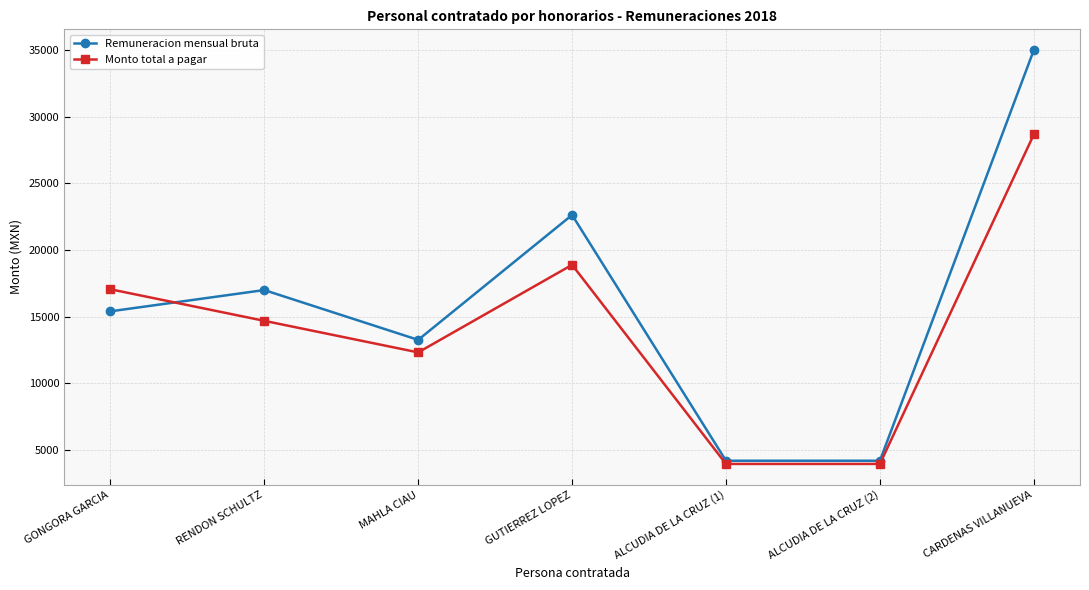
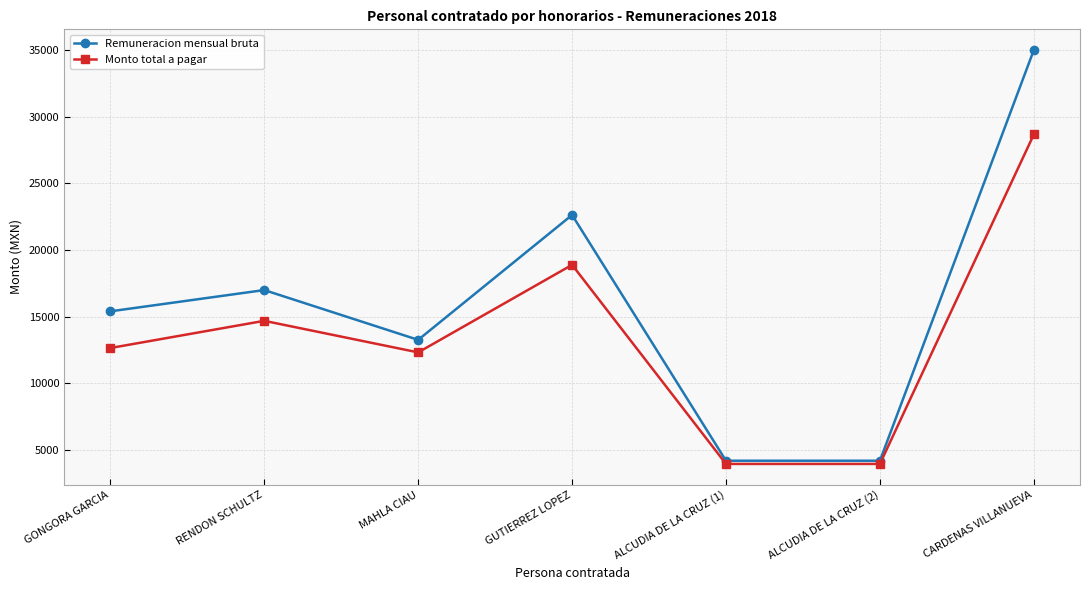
Monto total a pagar, GONGORA GARCIA: 17100 -> 12700
